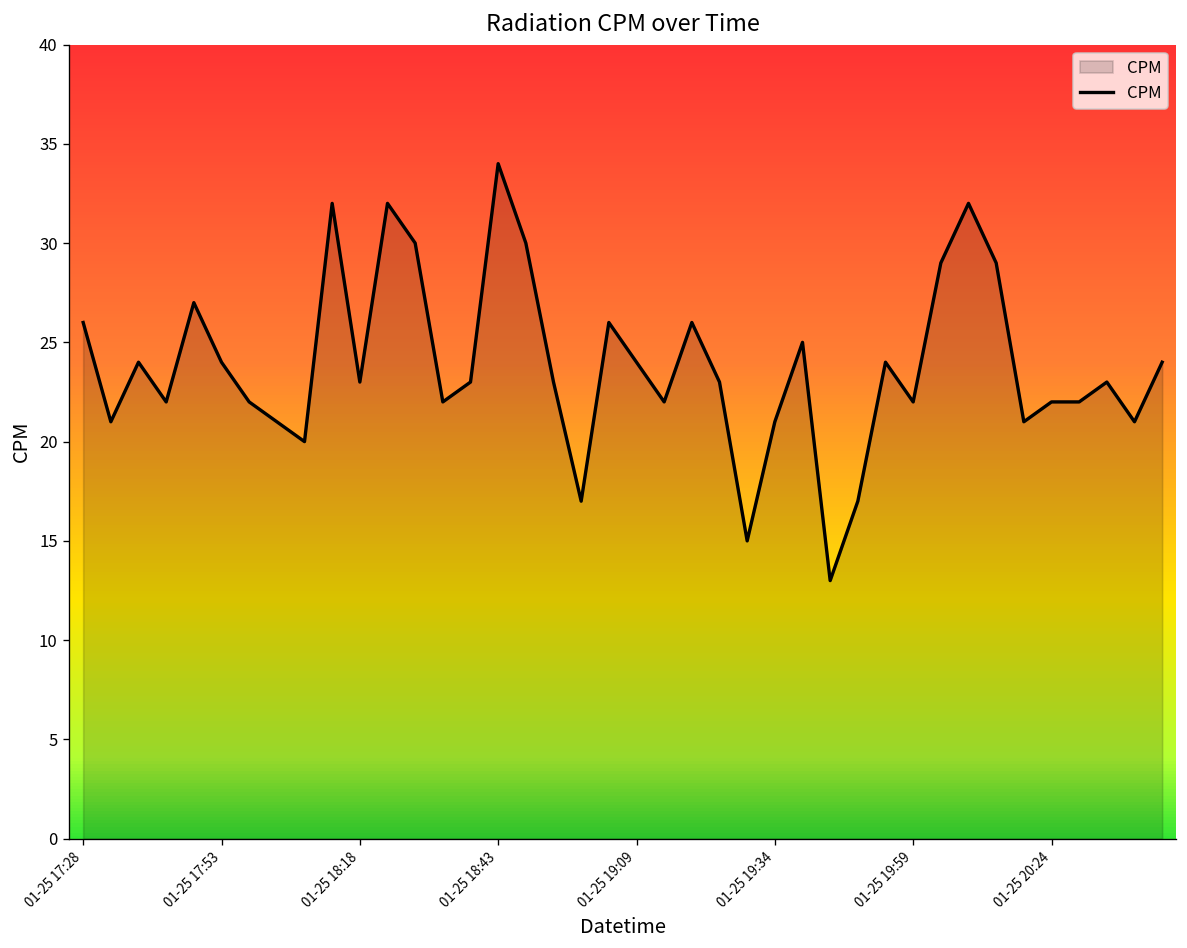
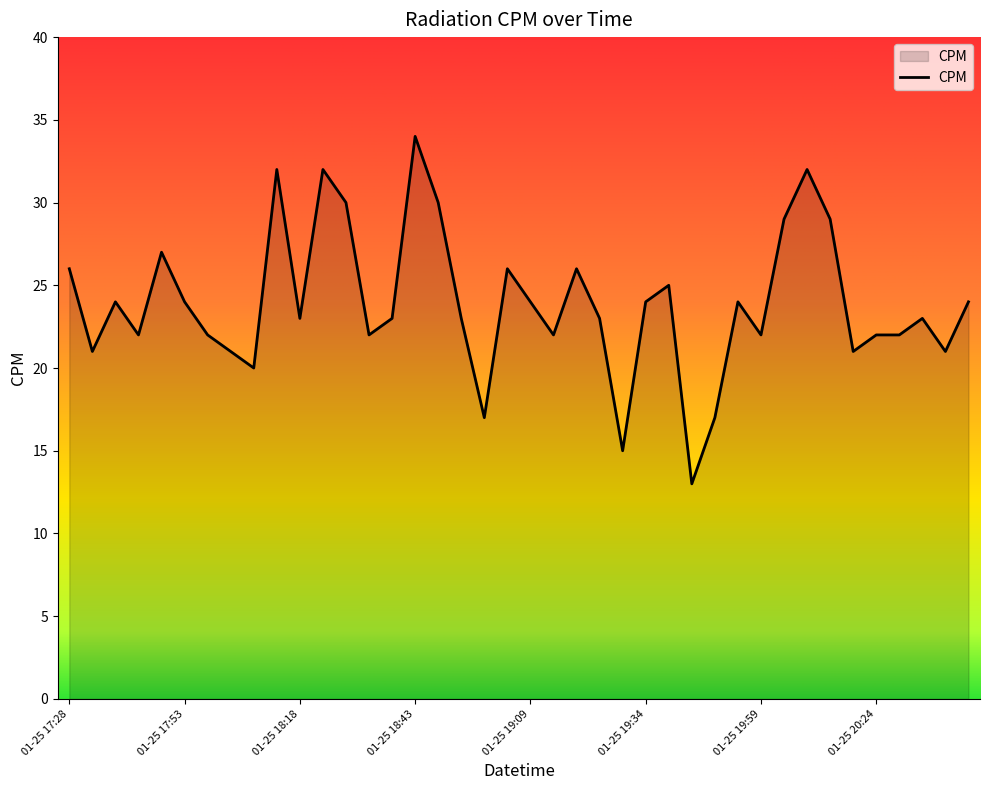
01-25 19:34: 21 -> 24
